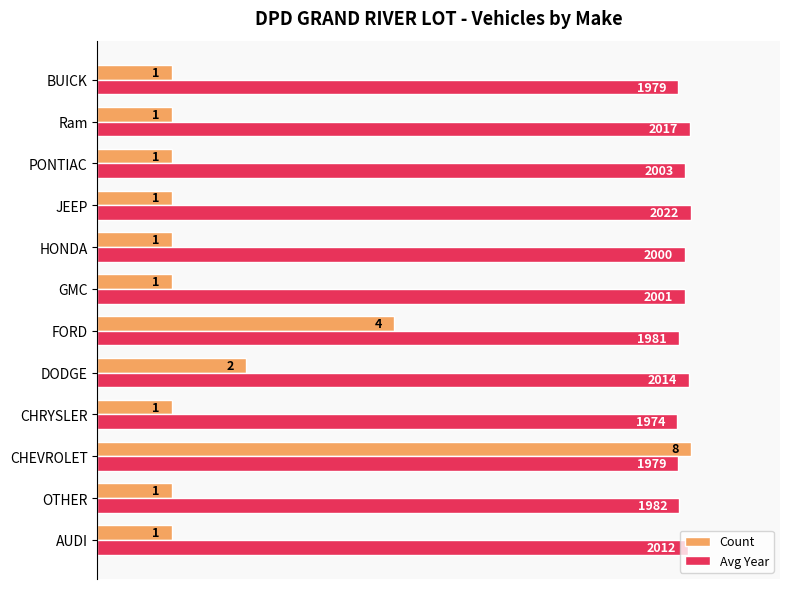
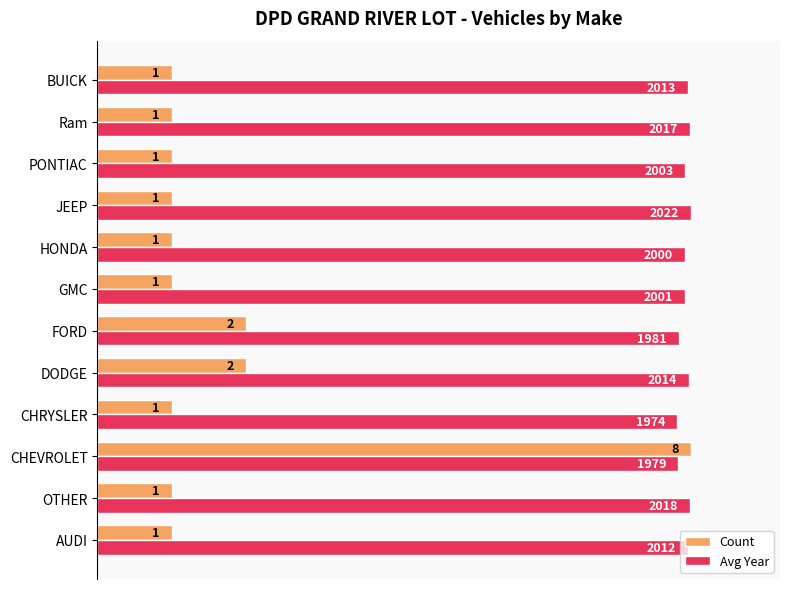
Avg Year, BUICK: 1979 -> 2013
Count, FORD: 4 -> 2
Avg Year, OTHER: 1982 -> 2018
